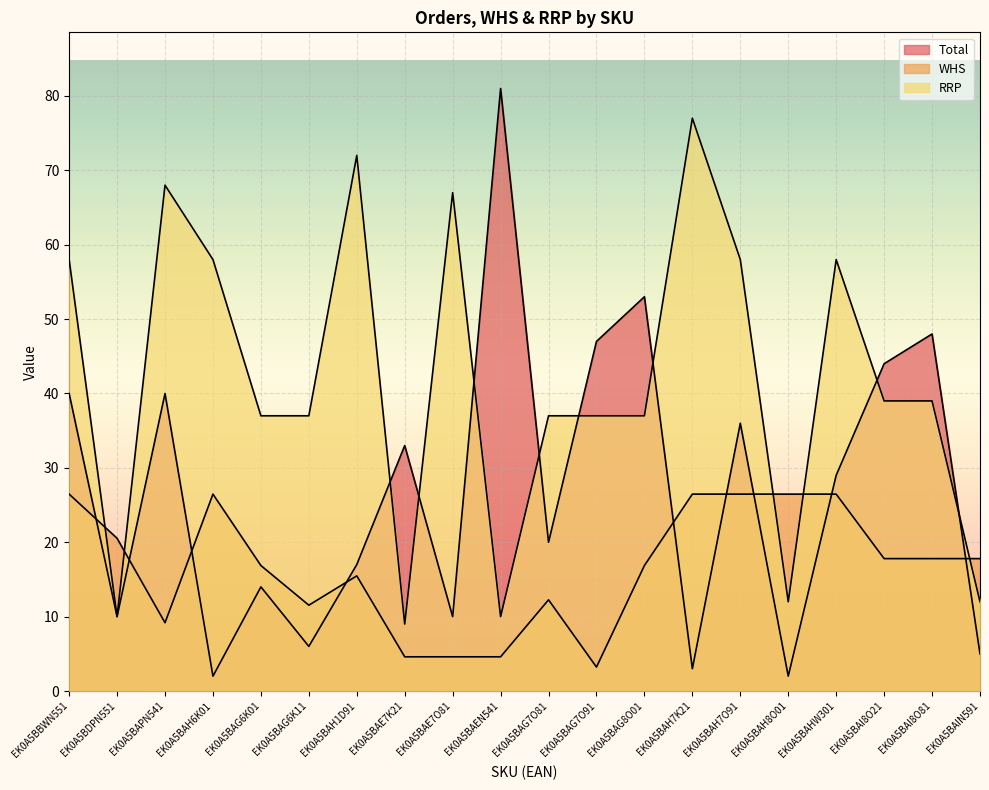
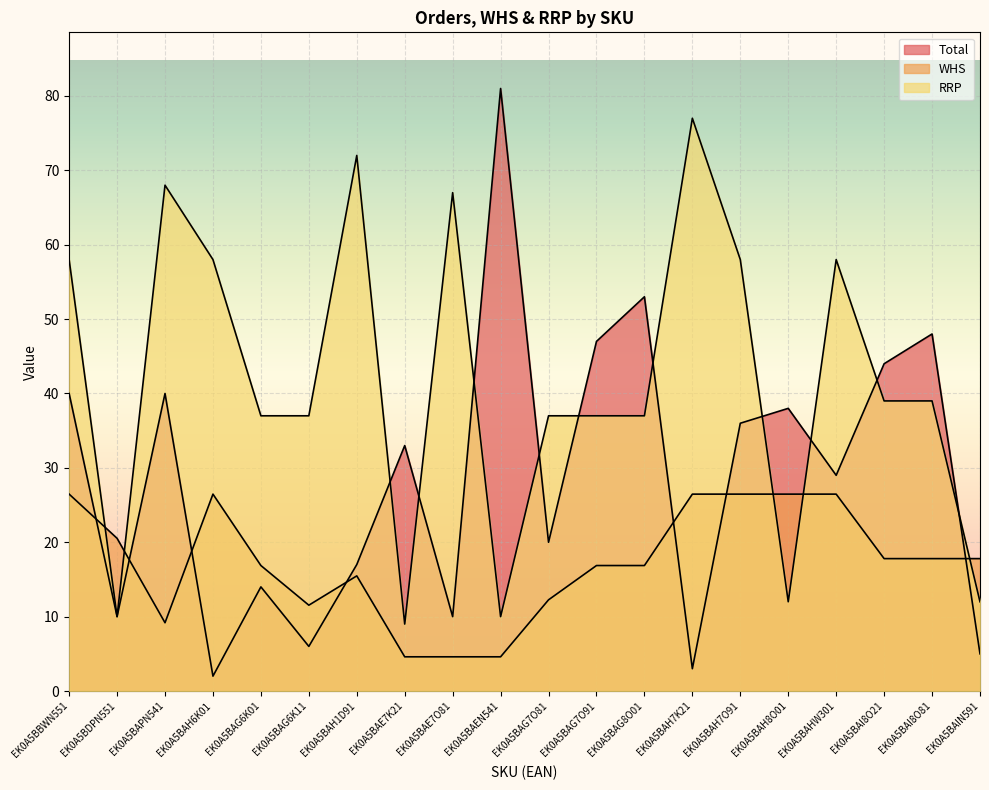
WHS, EK0A5BAG7O91: 3 -> 17
Total, EK0A5BAH8O01: 2 -> 38
